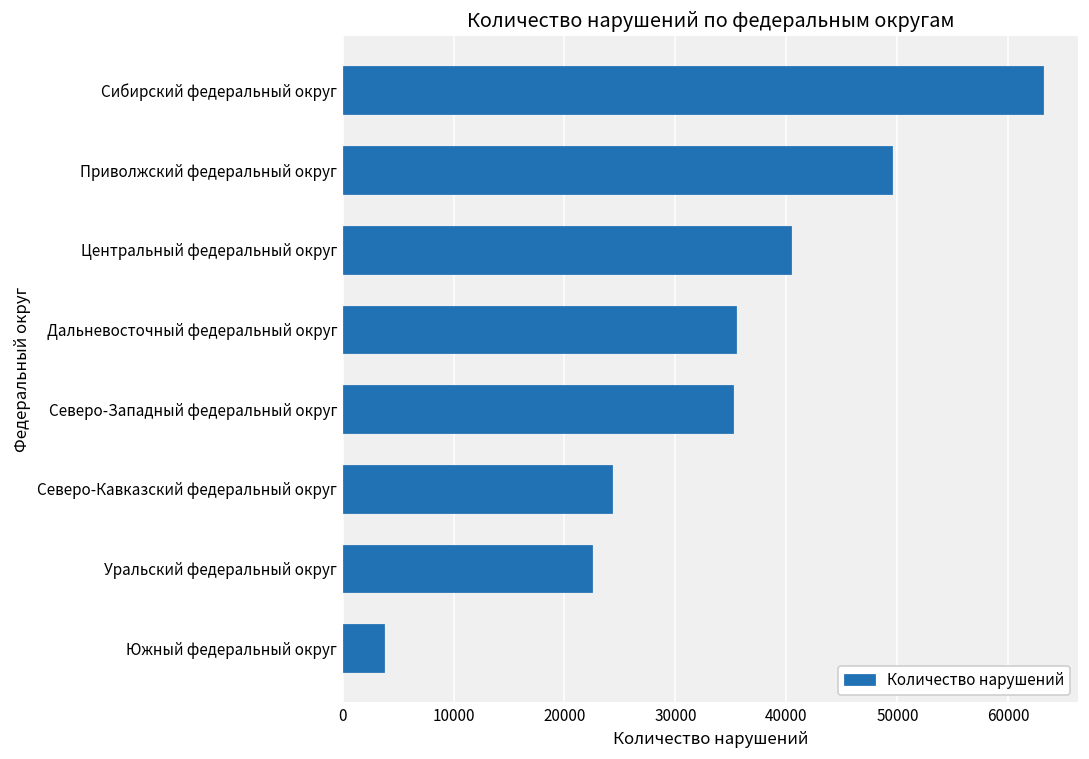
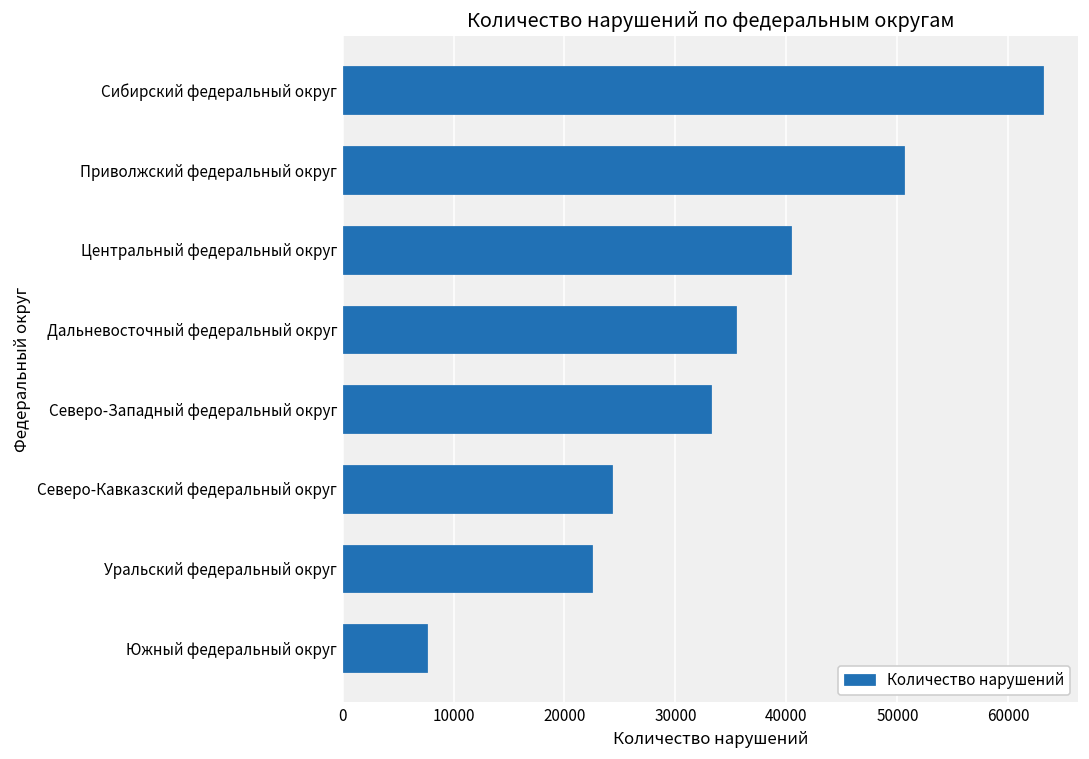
Приволжский федеральный округ: 49500 -> 50600
Северо-Западный федеральный округ: 35200 -> 33200
Южный федеральный округ: 3800 -> 7600
